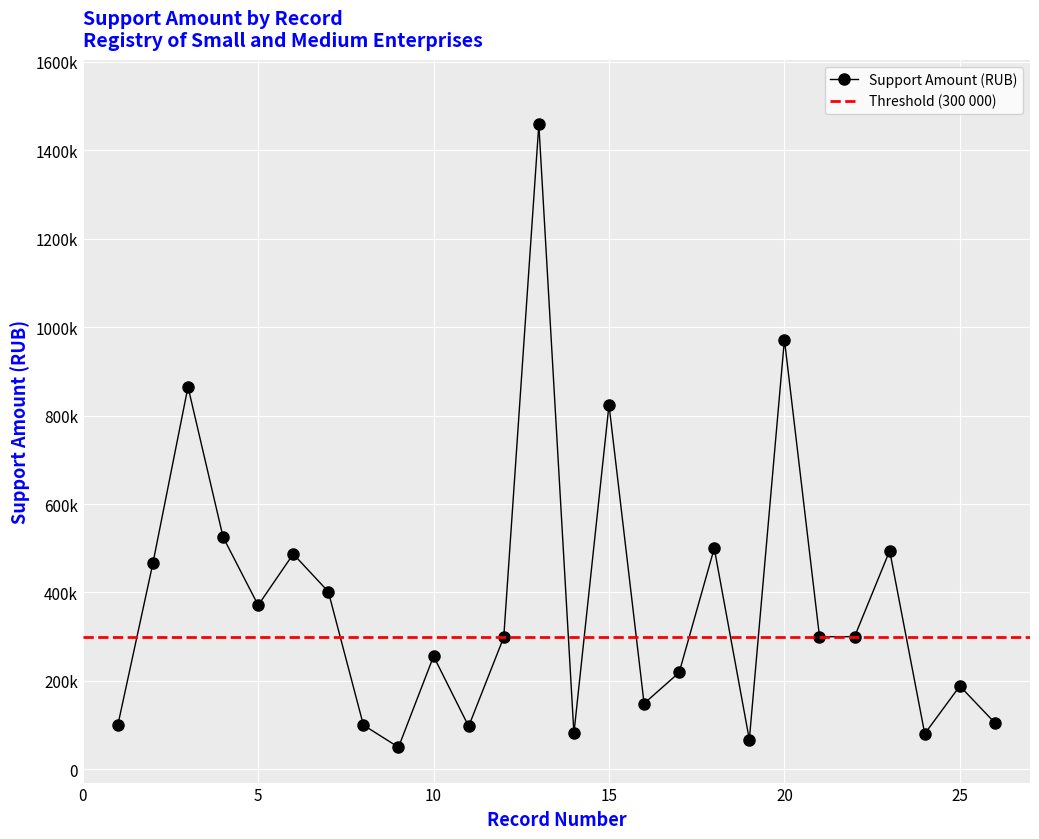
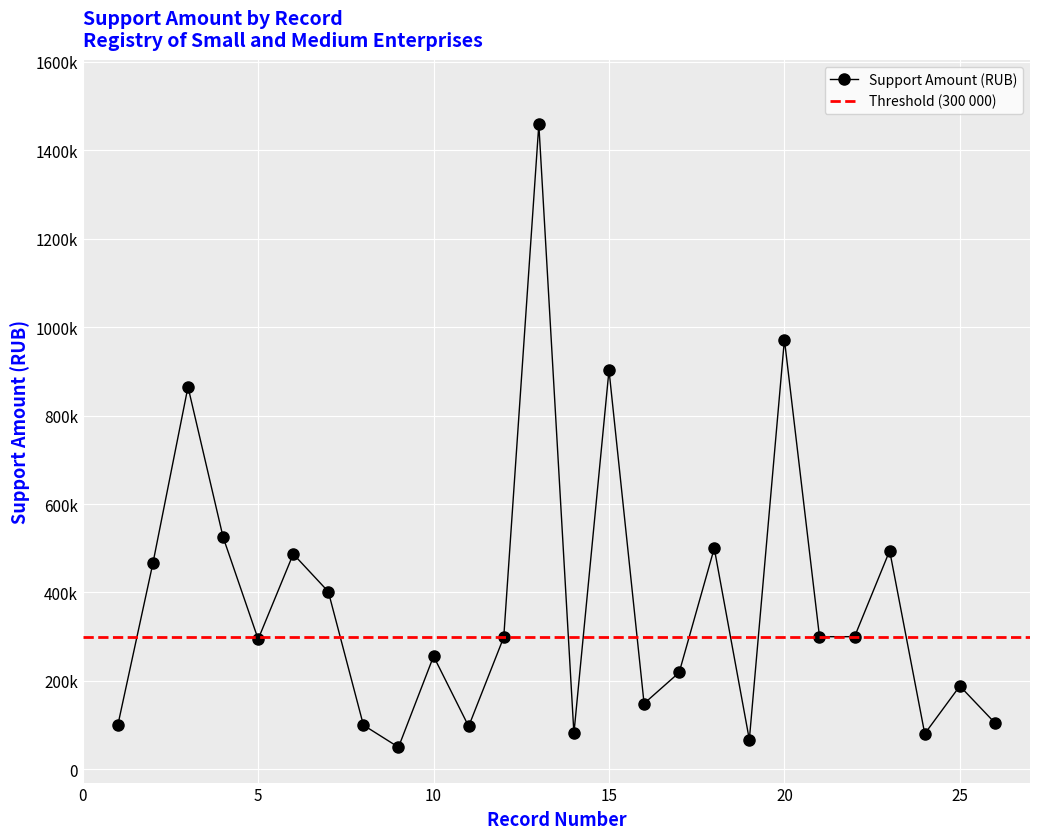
5: 370000 -> 290000
15: 820000 -> 900000
